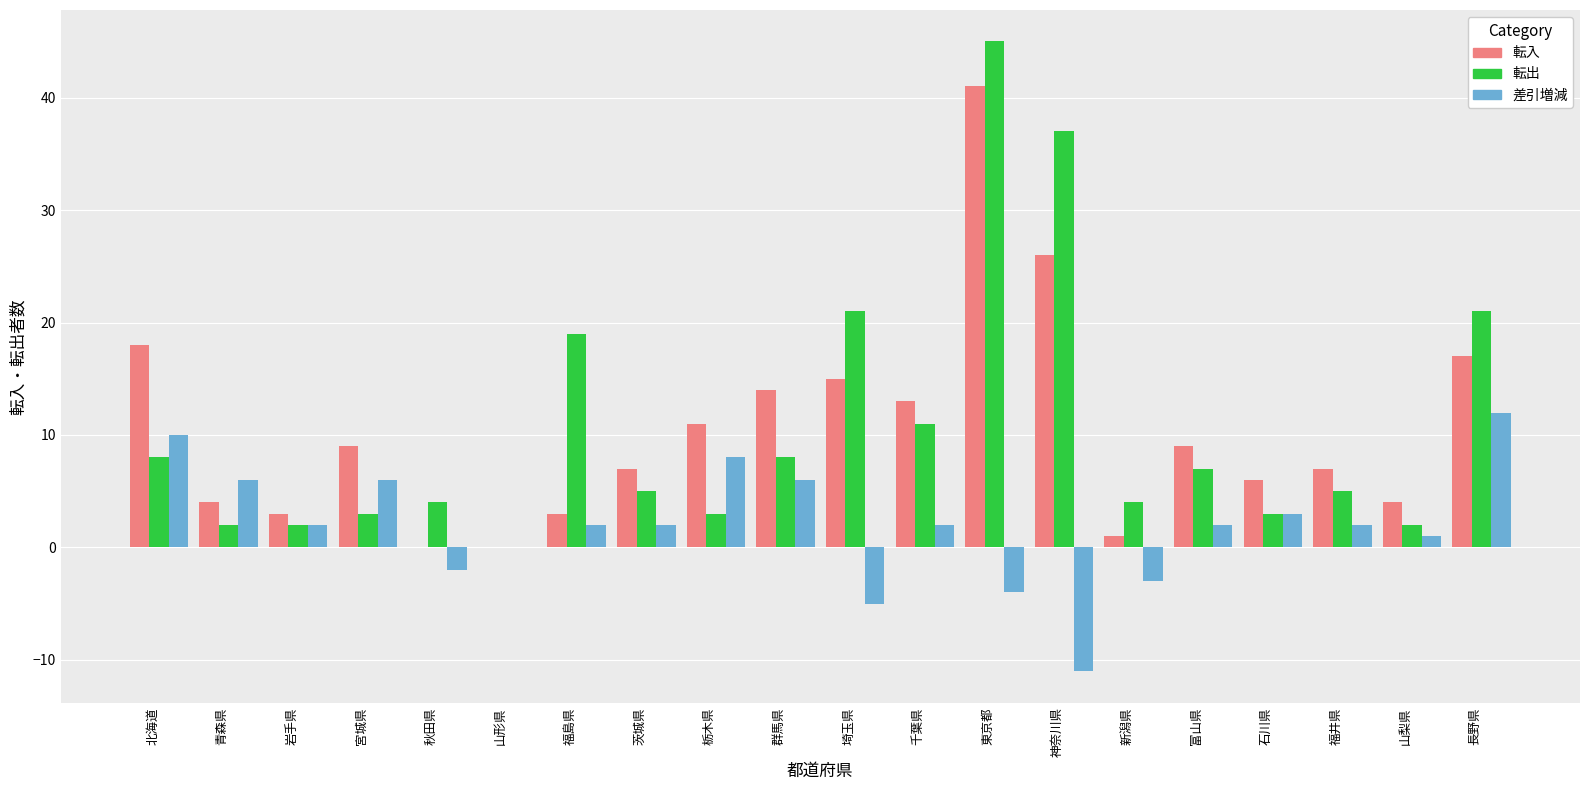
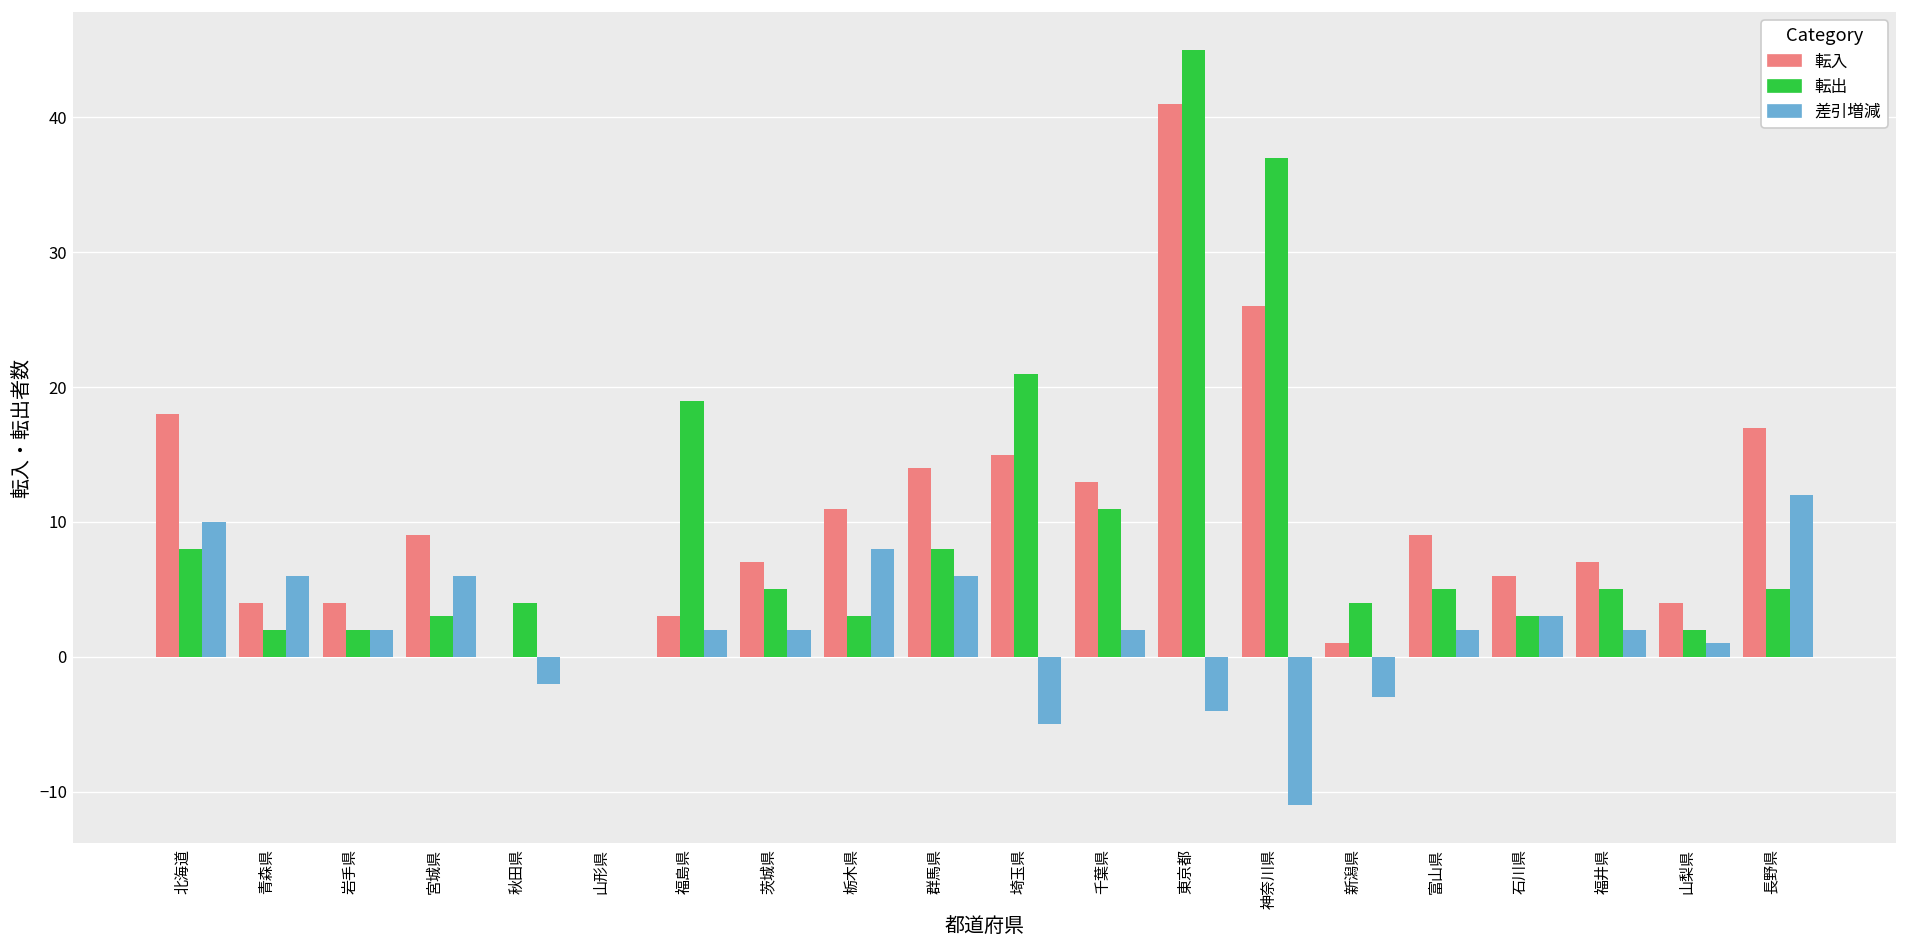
転入, 岩手県: 3 -> 4
転出, 富山県: 7 -> 5
転出, 長野県: 21 -> 5
